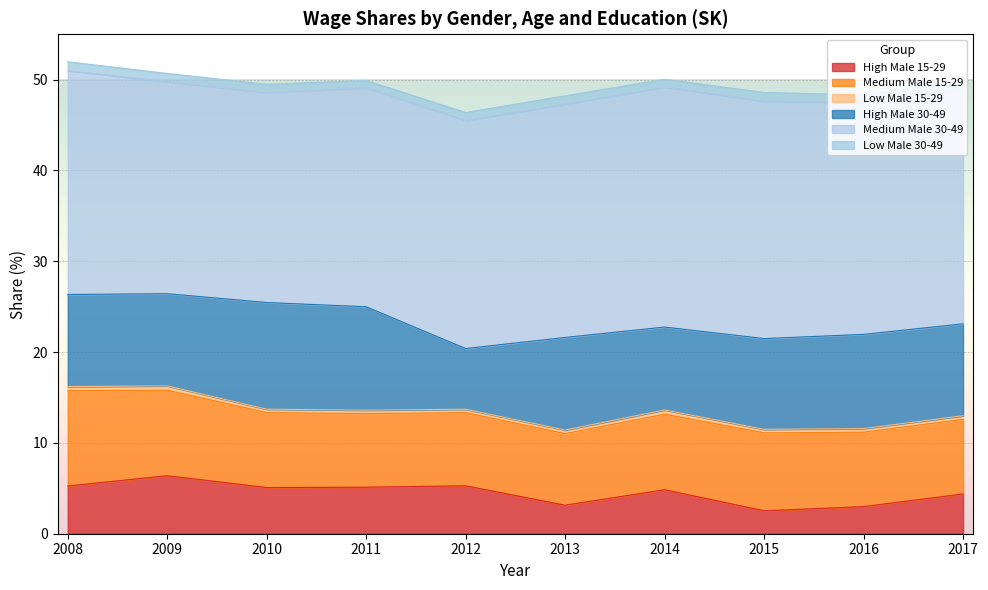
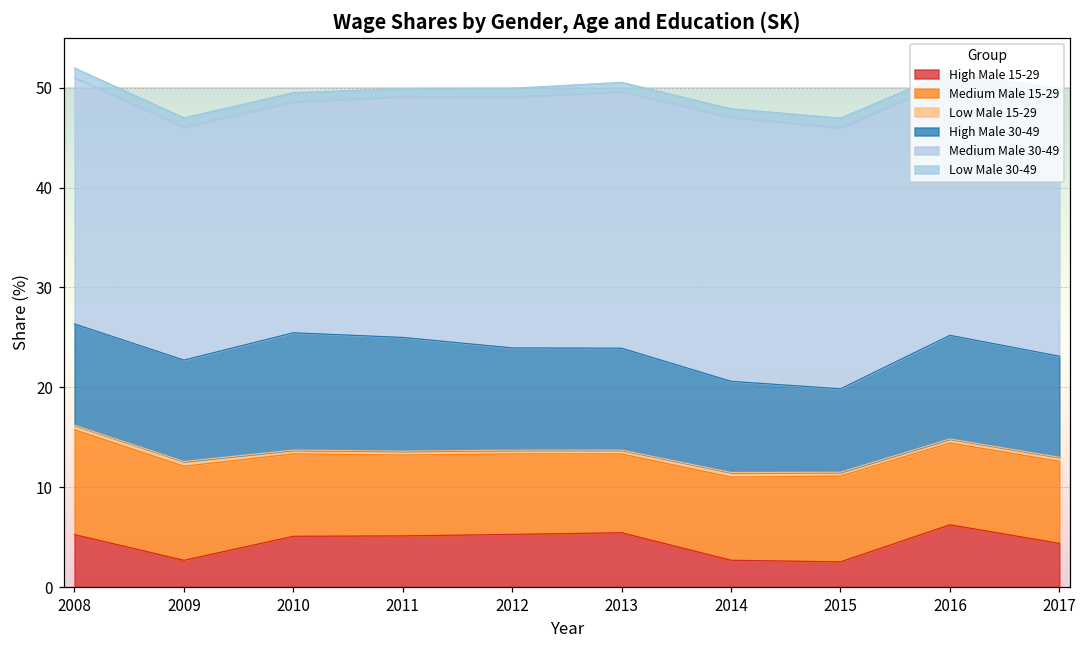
High Male 15-29, 2009: 6 -> 3
High Male 30-49, 2012: 7 -> 10
High Male 15-29, 2013: 3 -> 5
High Male 15-29, 2014: 5 -> 3
High Male 30-49, 2015: 10 -> 8
High Male 15-29, 2016: 3 -> 6
